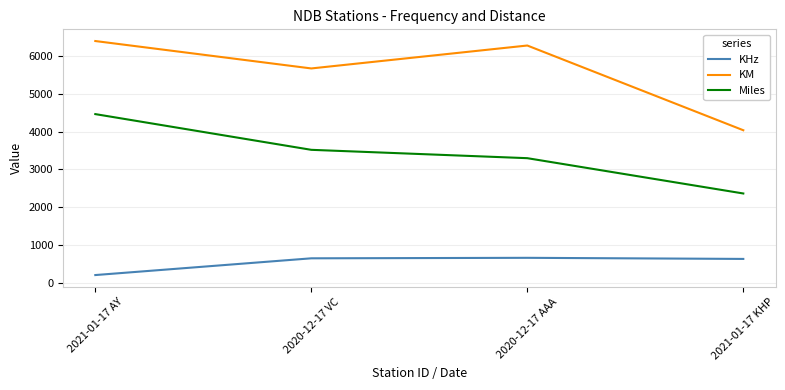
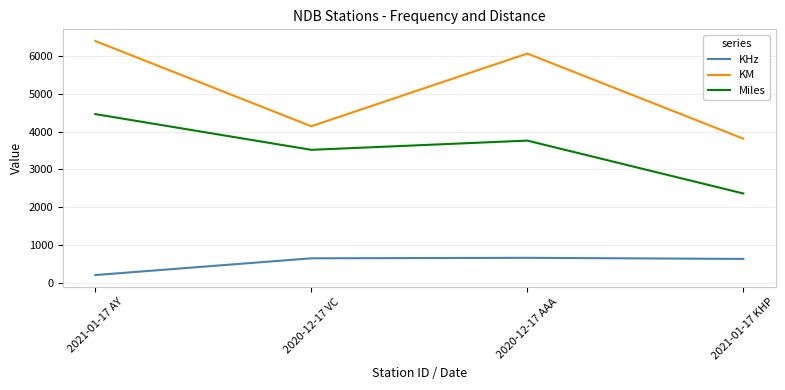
KM, 2020-12-17 VC: 5700 -> 4100
KM, 2020-12-17 AAA: 6300 -> 6100
Miles, 2020-12-17 AAA: 3300 -> 3800
KM, 2021-01-17 KHP: 4000 -> 3800
